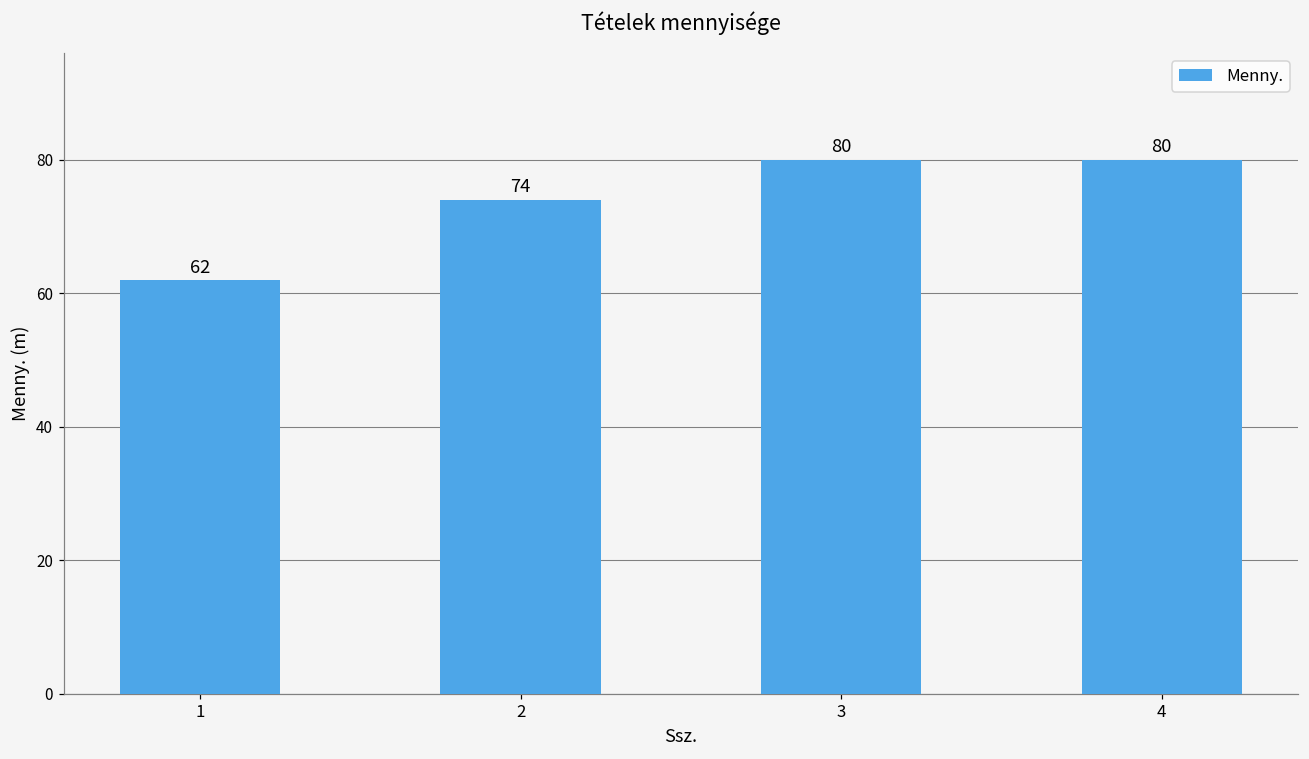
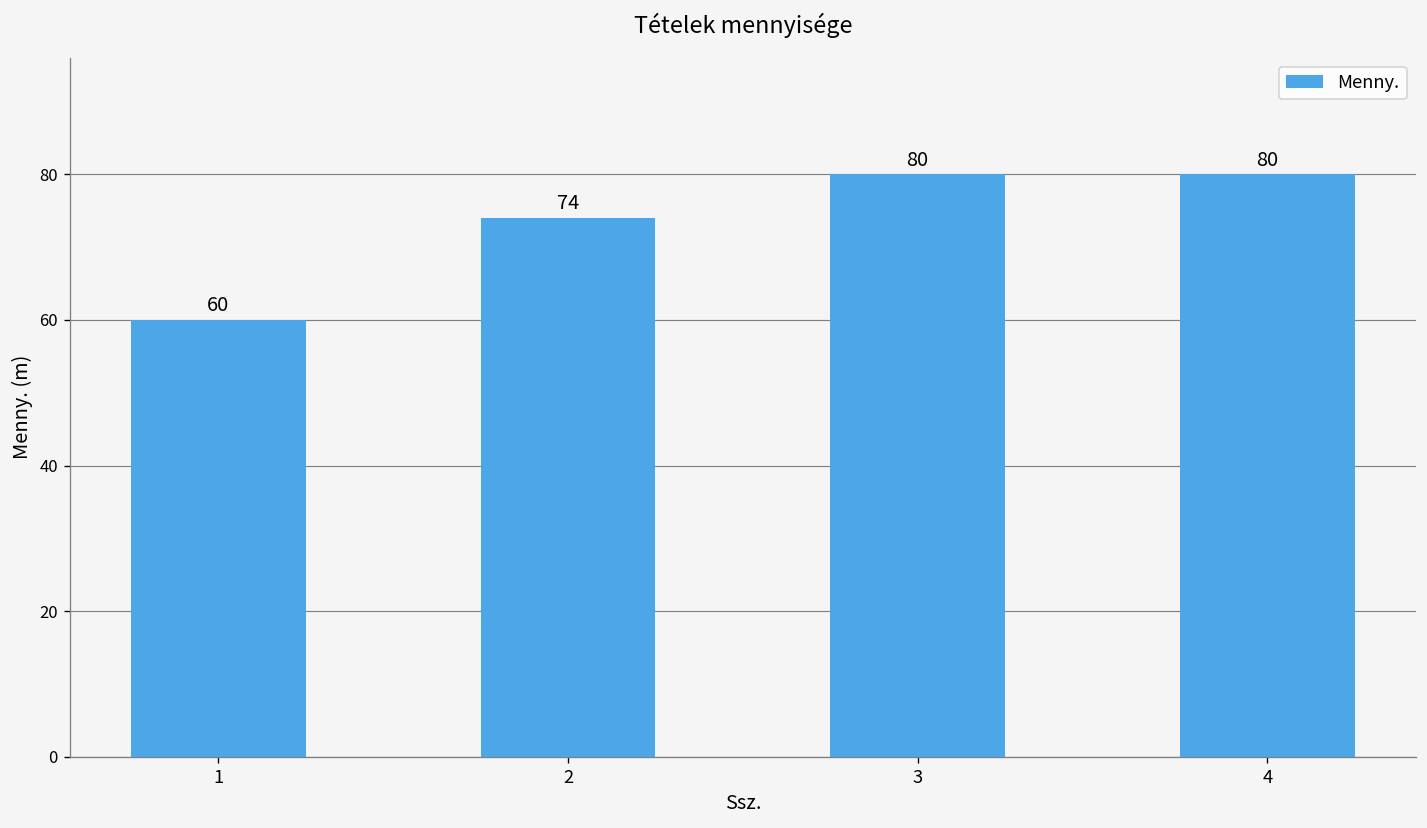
1: 62 -> 60
